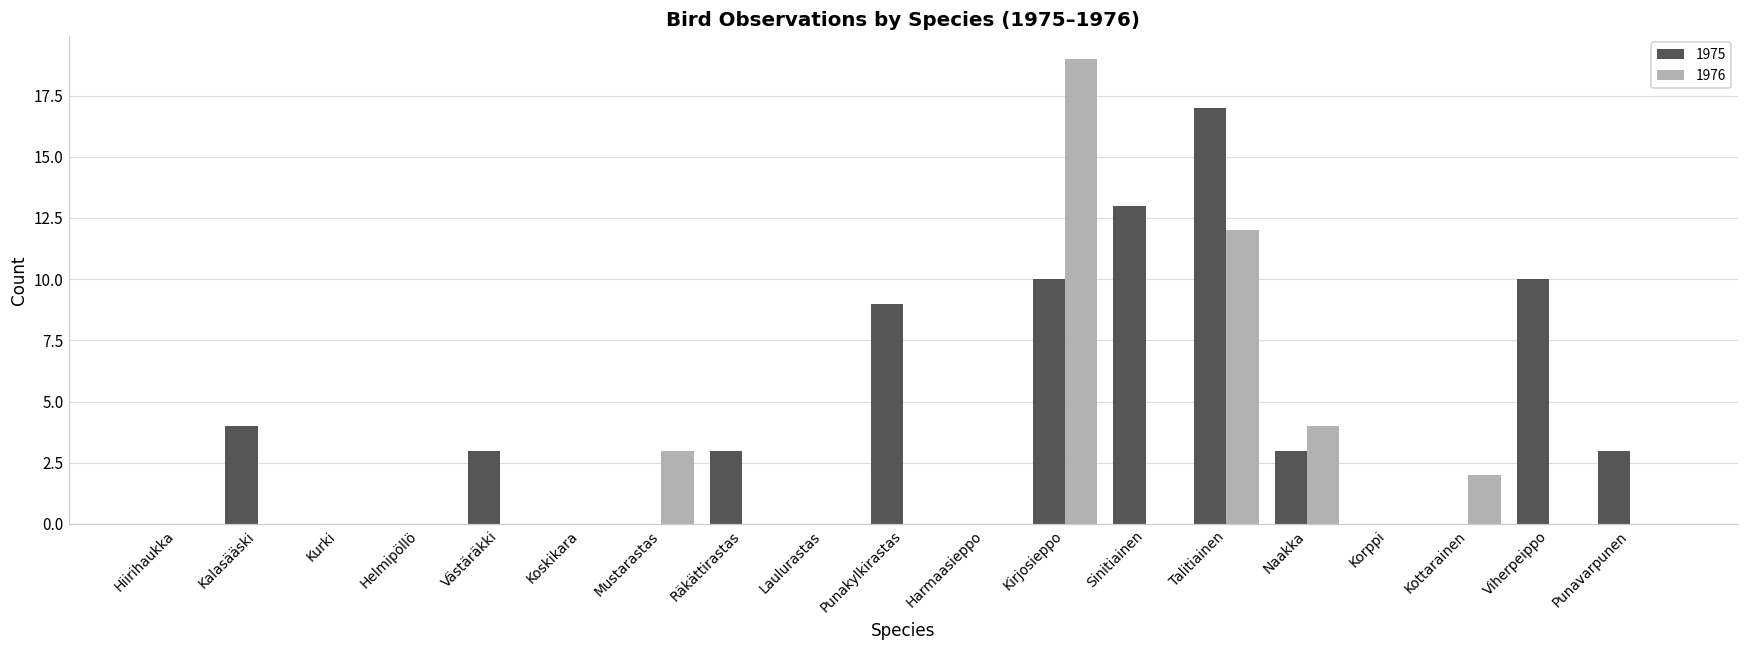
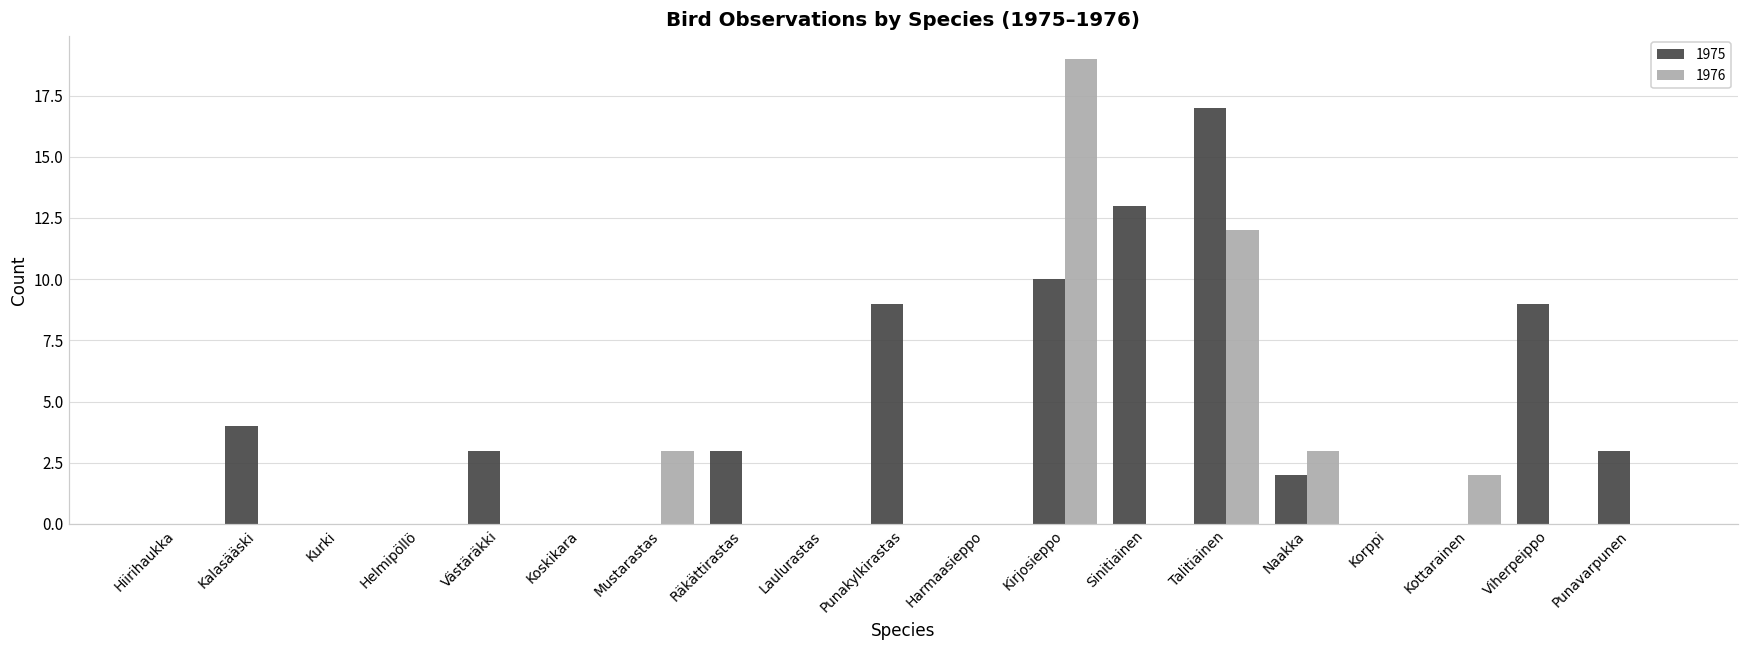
1975, Naakka: 3 -> 2
1976, Naakka: 4 -> 3
1975, Viherpeippo: 10 -> 9
